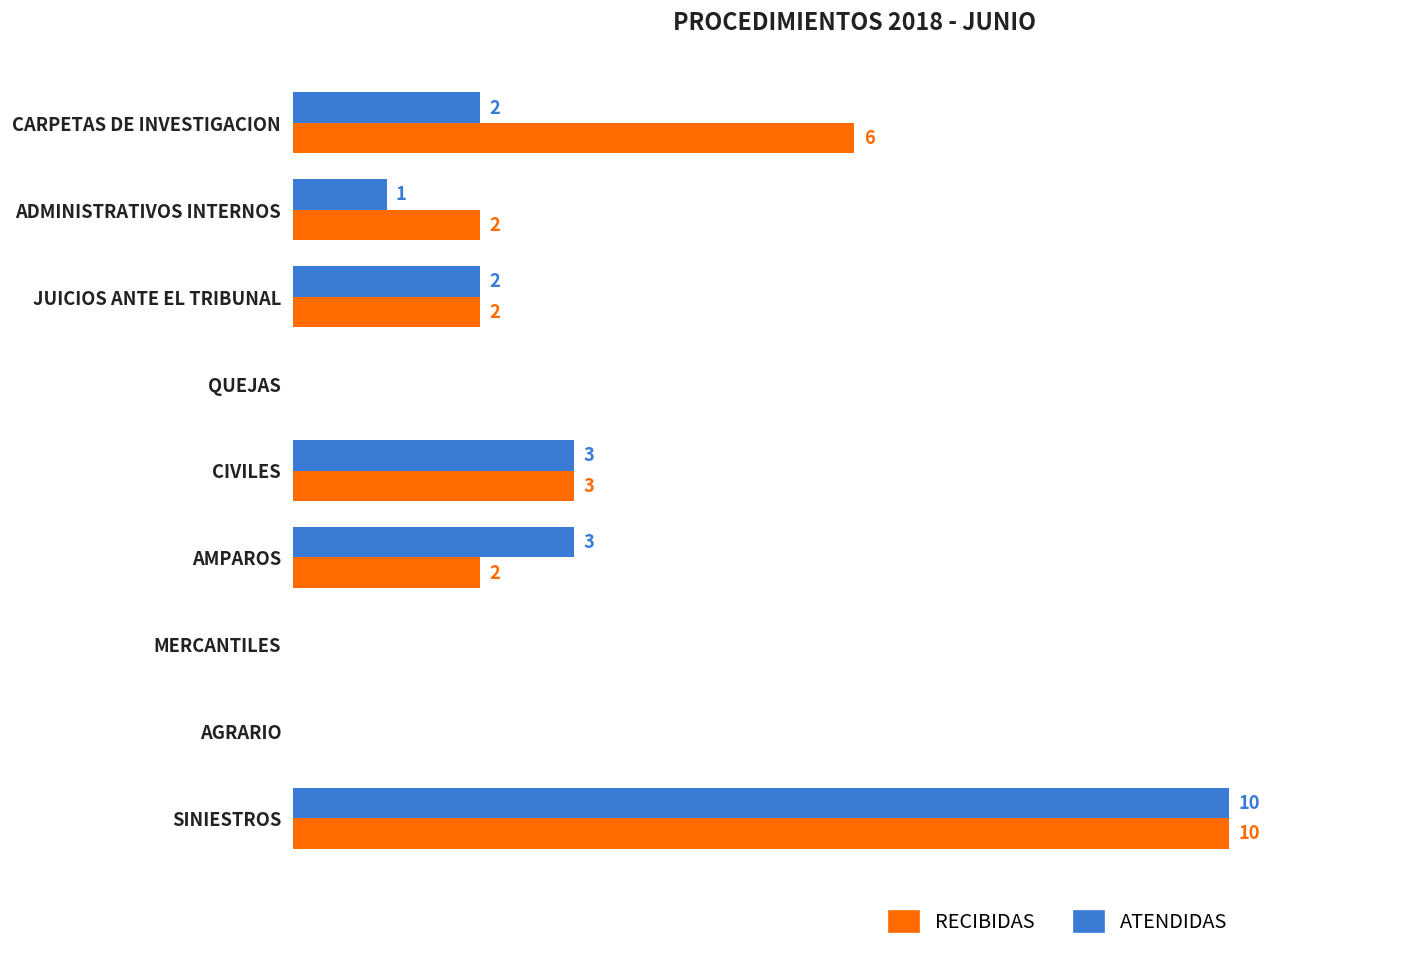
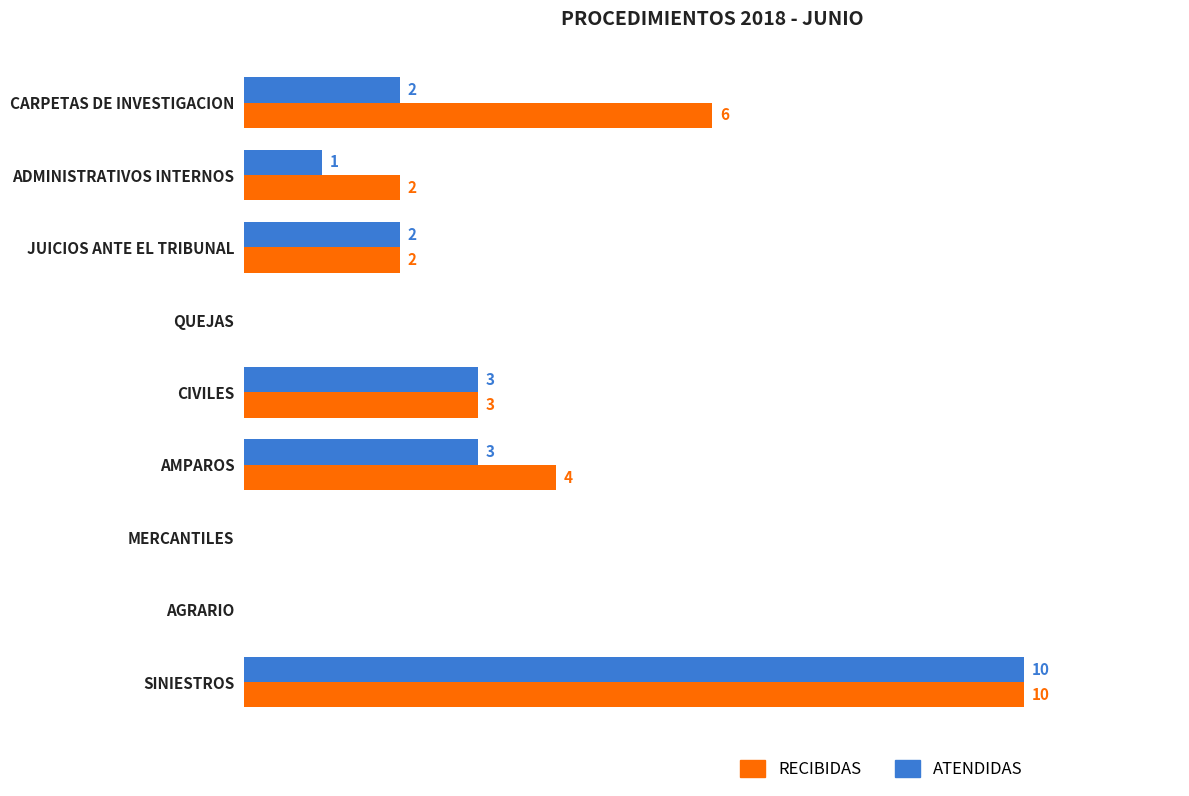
RECIBIDAS, AMPAROS: 2 -> 4
